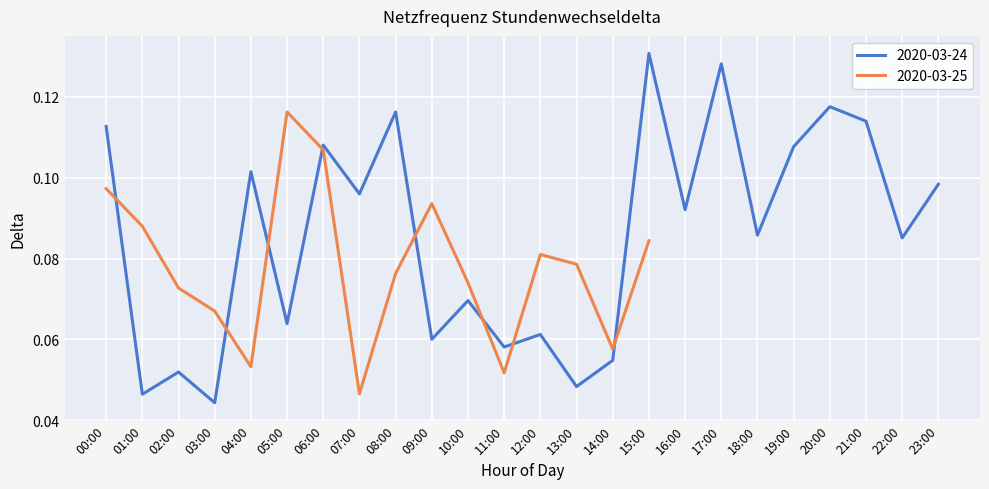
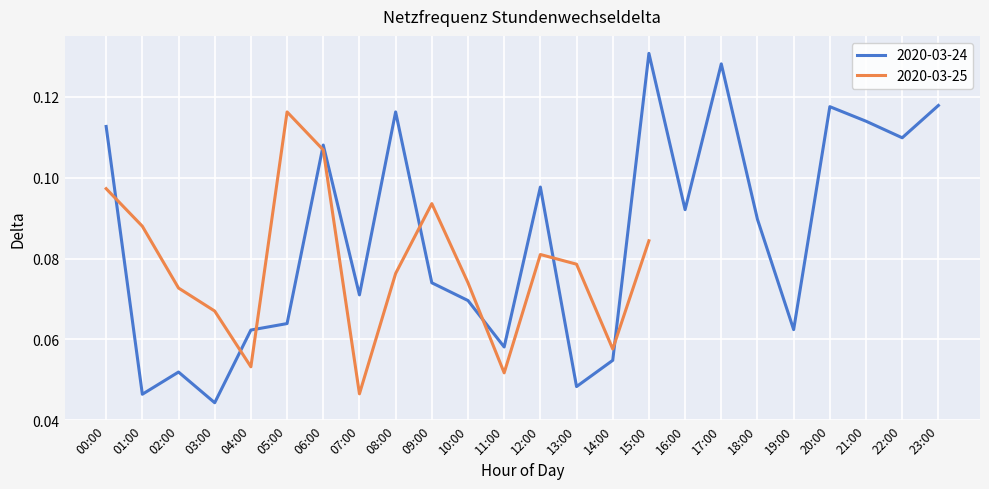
2020-03-24, 04:00: 0.102 -> 0.062
2020-03-24, 07:00: 0.096 -> 0.071
2020-03-24, 09:00: 0.060 -> 0.074
2020-03-24, 12:00: 0.061 -> 0.098
2020-03-24, 18:00: 0.086 -> 0.090
2020-03-24, 19:00: 0.108 -> 0.062
2020-03-24, 22:00: 0.085 -> 0.110
2020-03-24, 23:00: 0.098 -> 0.118
